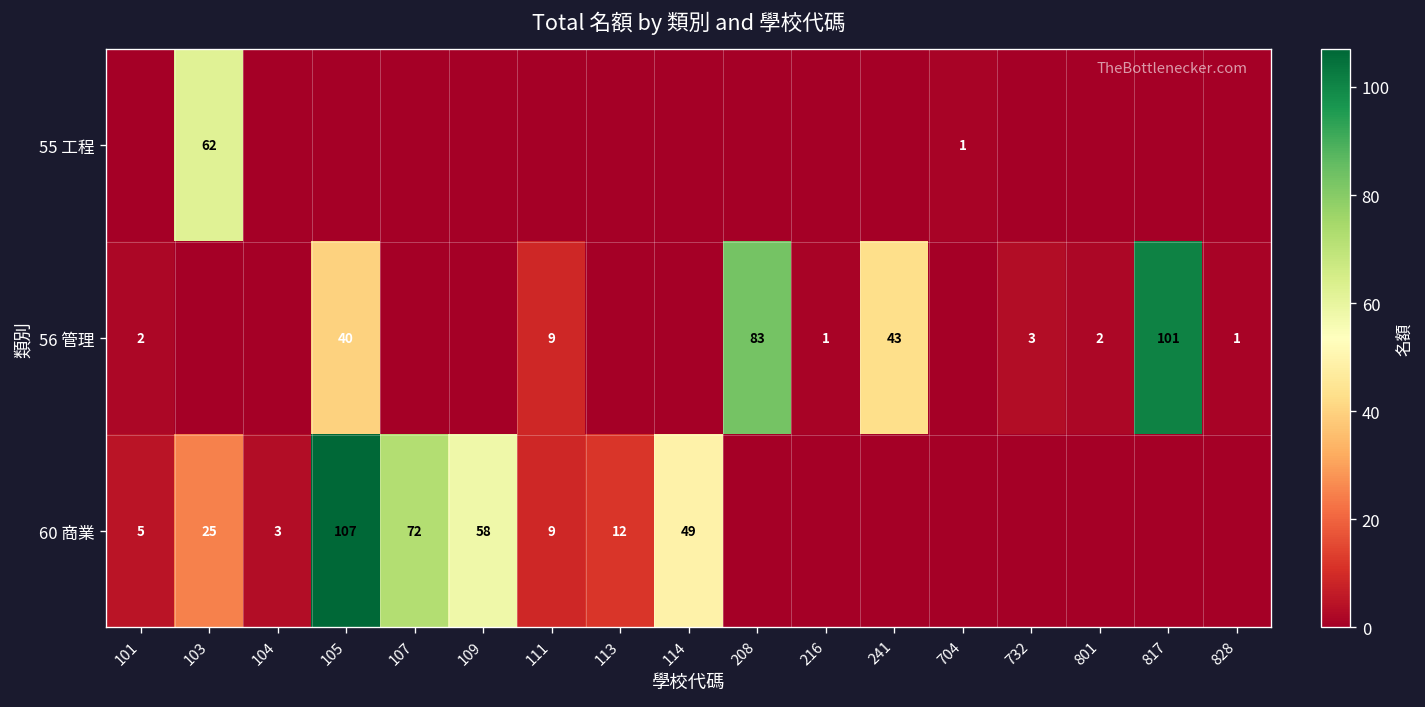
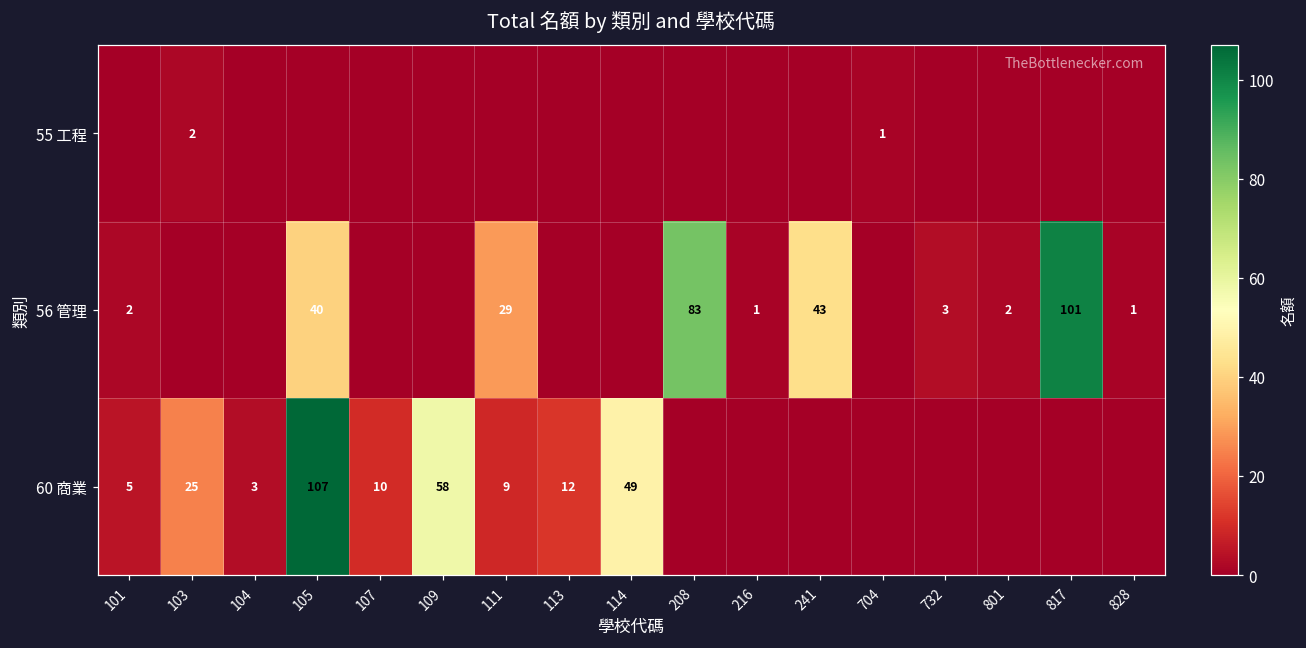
55 工程, 103: 62 -> 2
56 管理, 111: 9 -> 29
60 商業, 107: 72 -> 10
